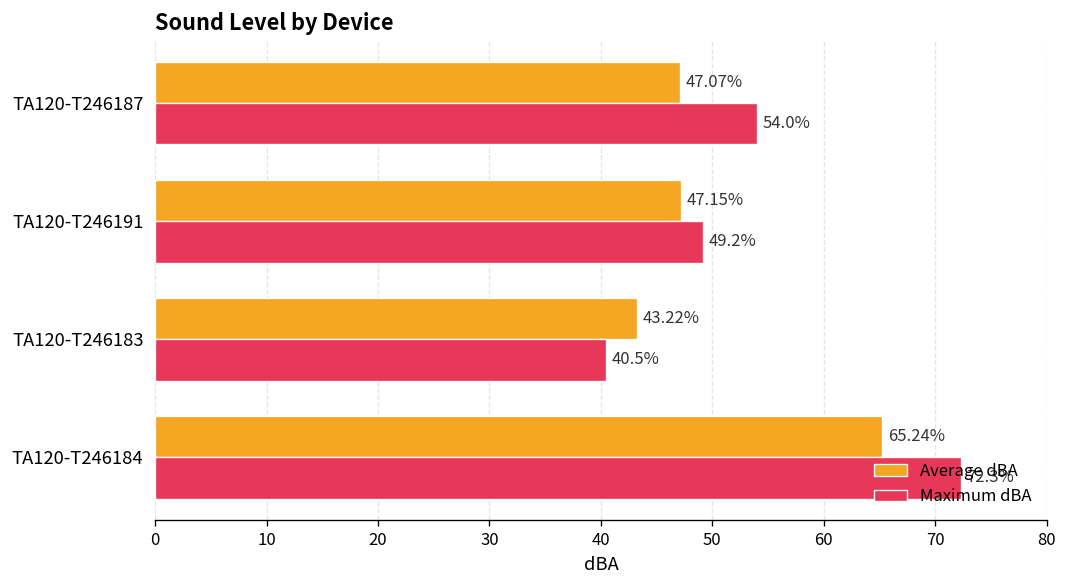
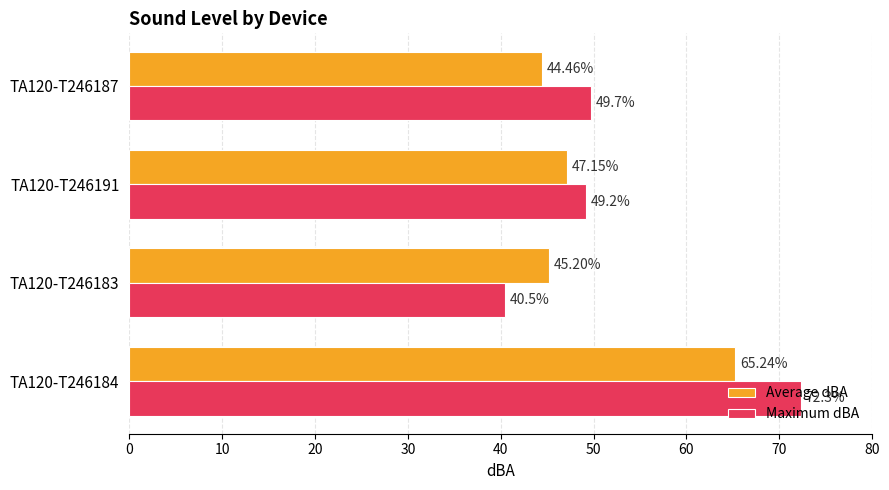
Average dBA, TA120-T246187: 47.07% -> 44.46%
Maximum dBA, TA120-T246187: 54.0% -> 49.7%
Average dBA, TA120-T246183: 43.22% -> 45.20%
